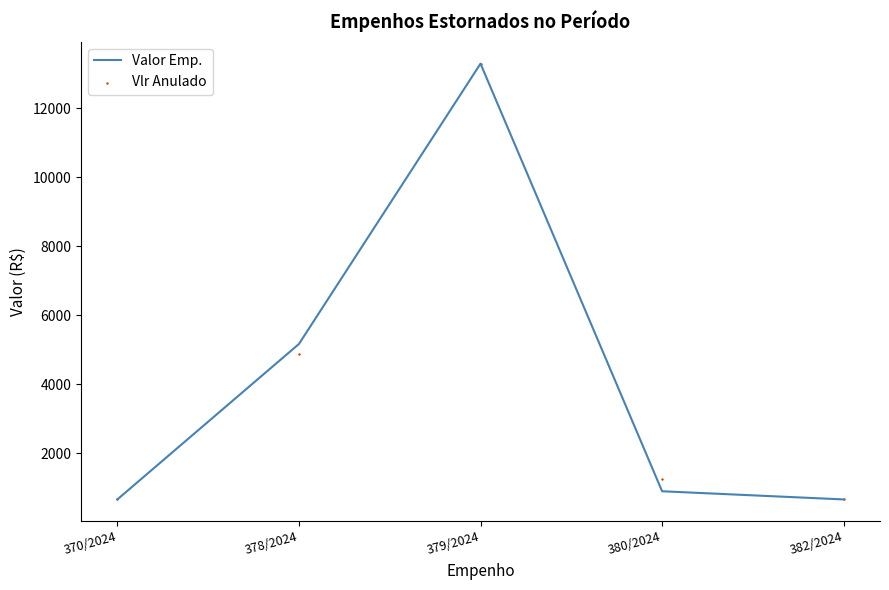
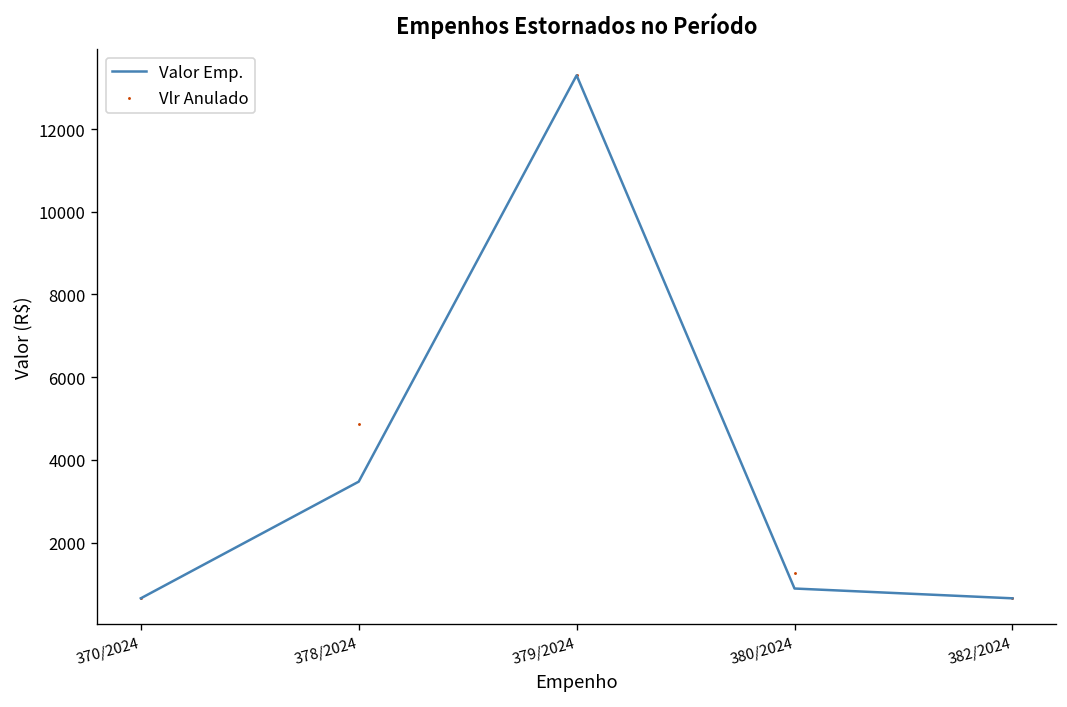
Valor Emp., 378/2024: 5200 -> 3500
